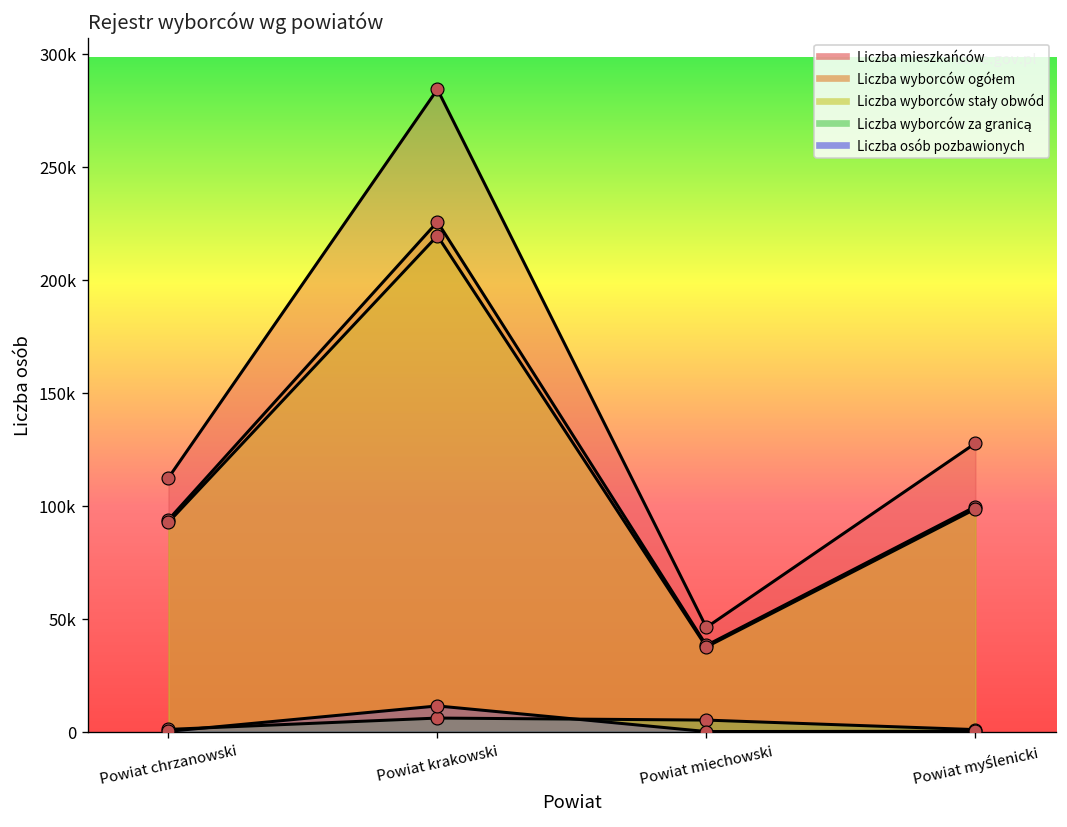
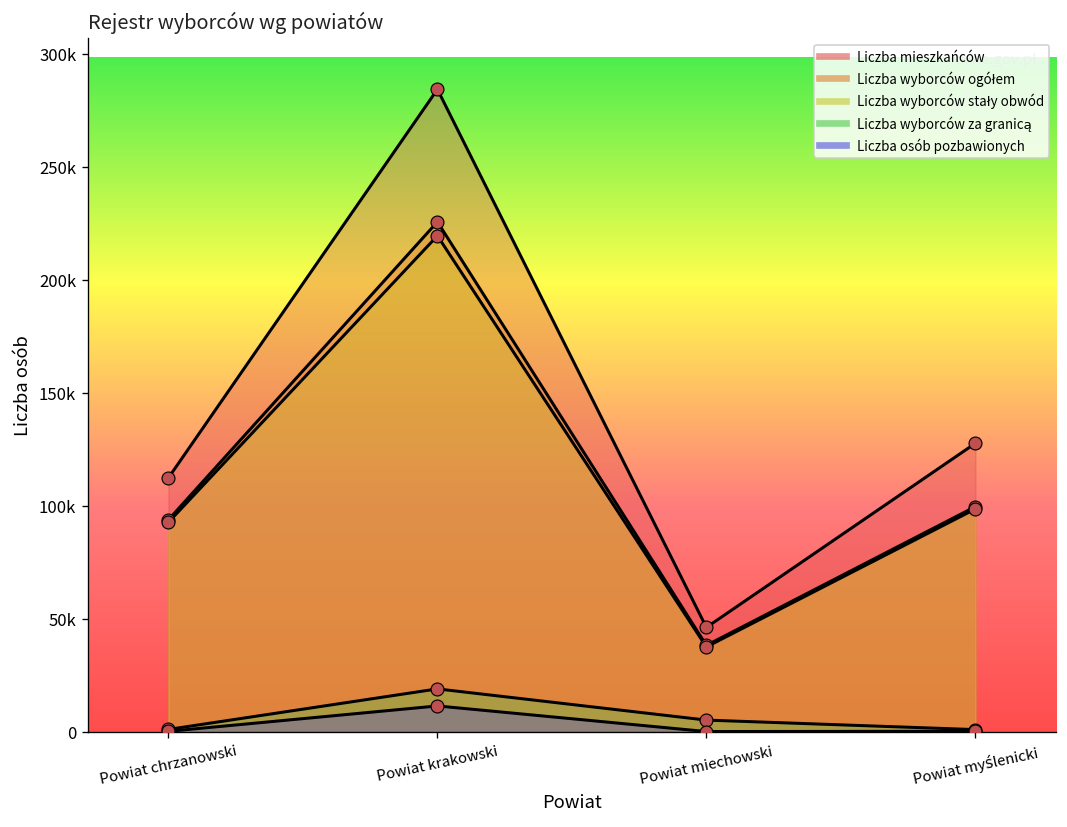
Liczba wyborców za granicą, Powiat krakowski: 6000 -> 19000
